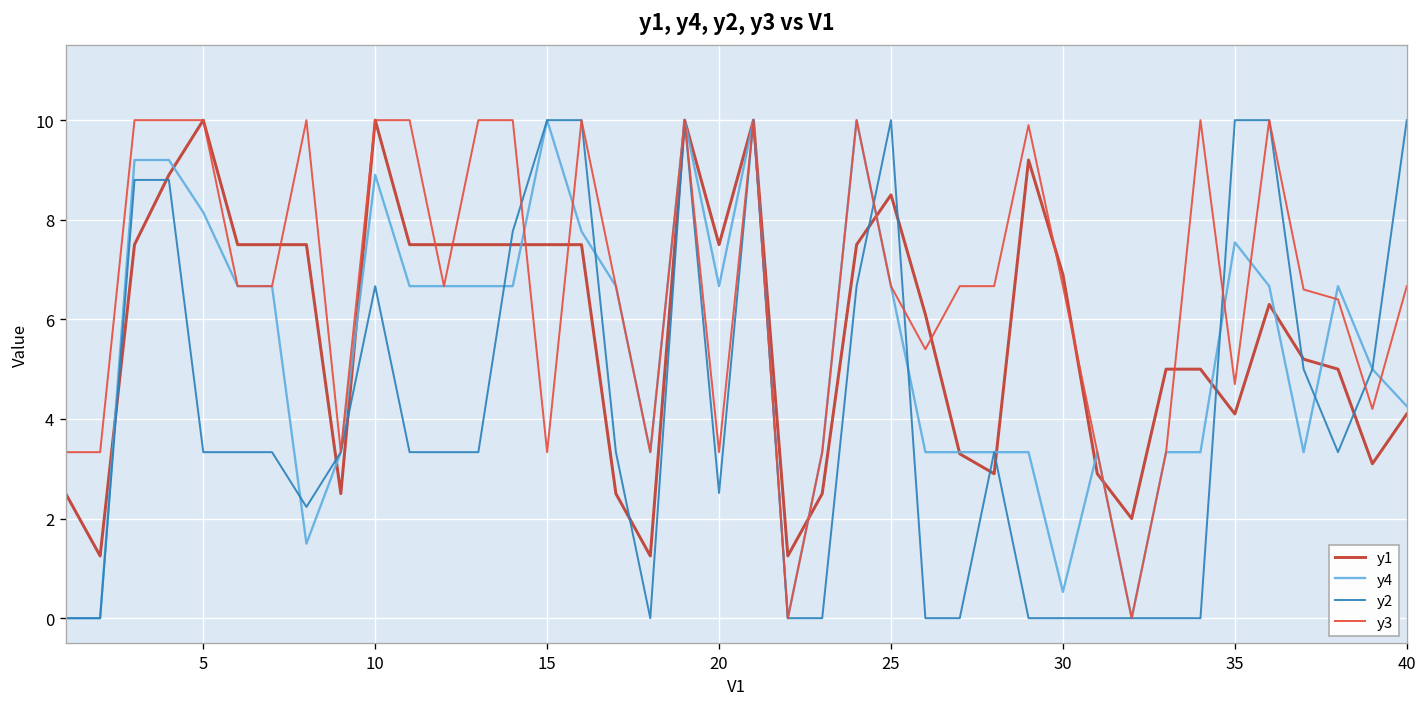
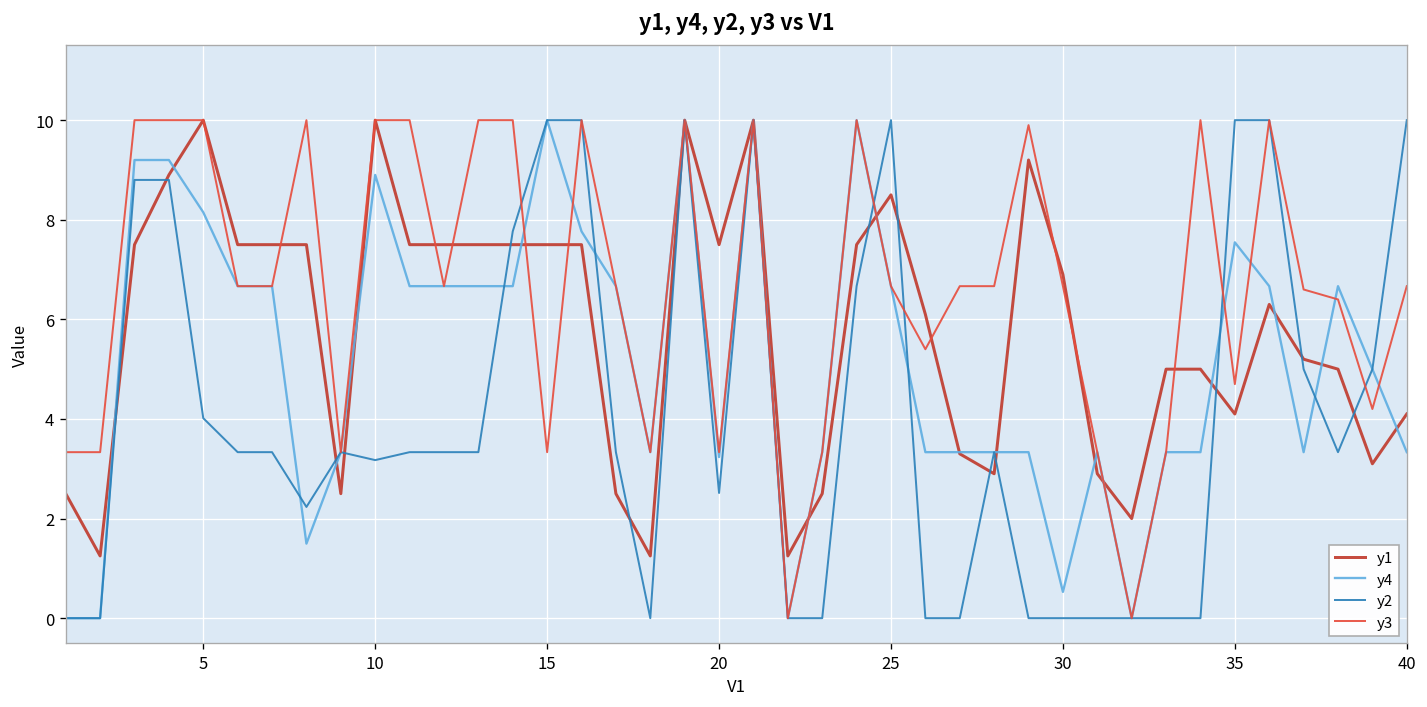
y2, 5: 3.3 -> 4.0
y2, 10: 6.7 -> 3.2
y4, 20: 6.7 -> 3.2
y4, 40: 4.3 -> 3.3
